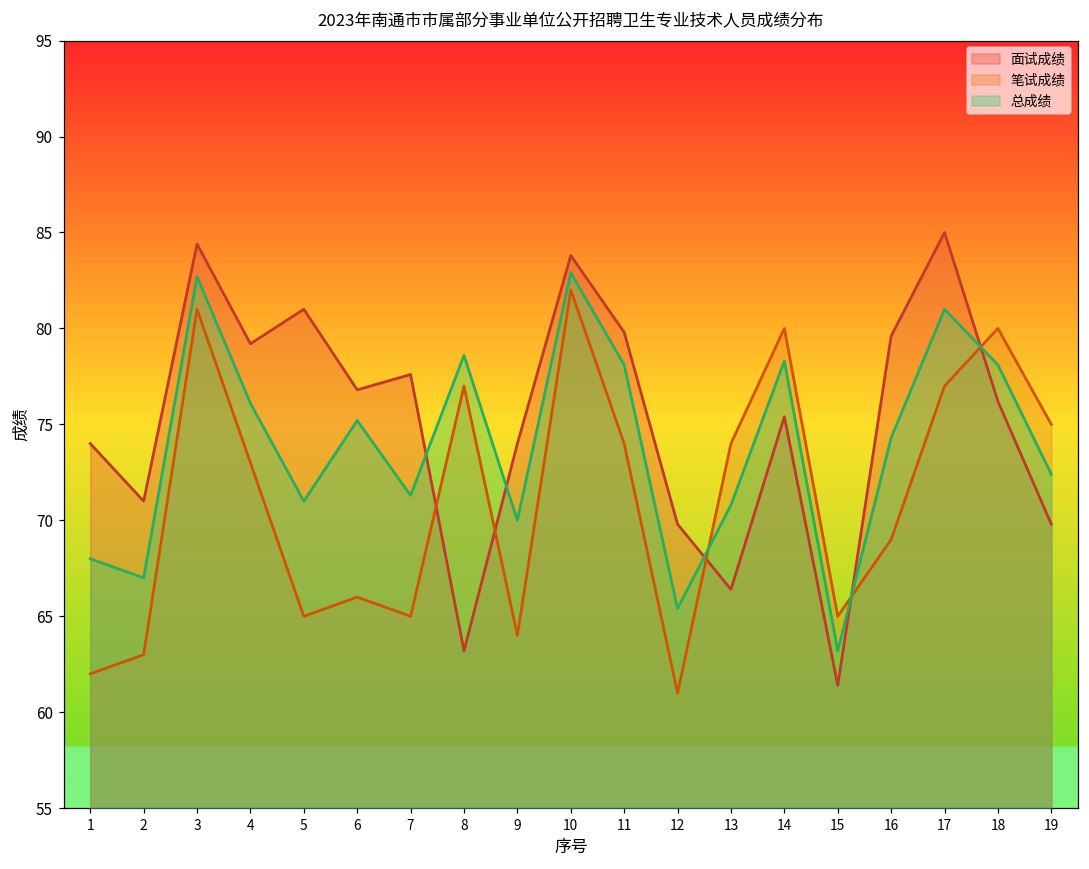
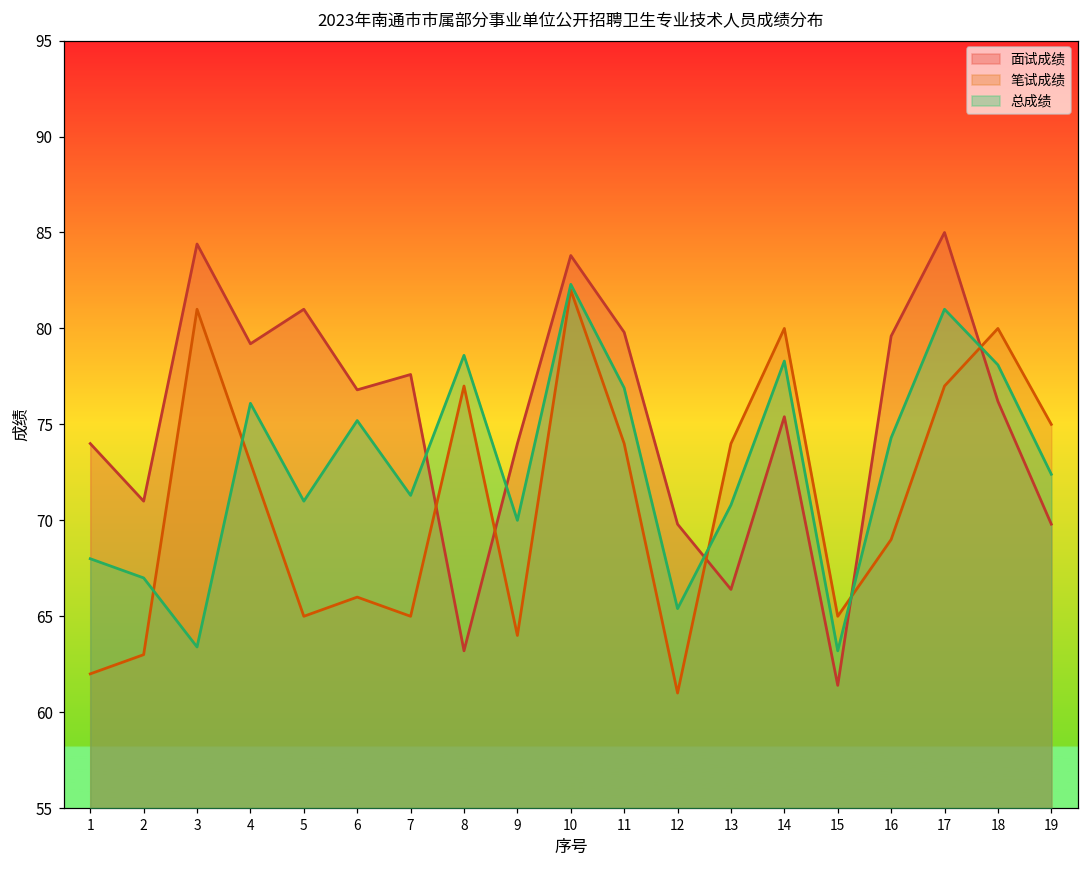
总成绩, 3: 82.7 -> 63.4
总成绩, 10: 82.9 -> 82.3
总成绩, 11: 78.1 -> 76.9
